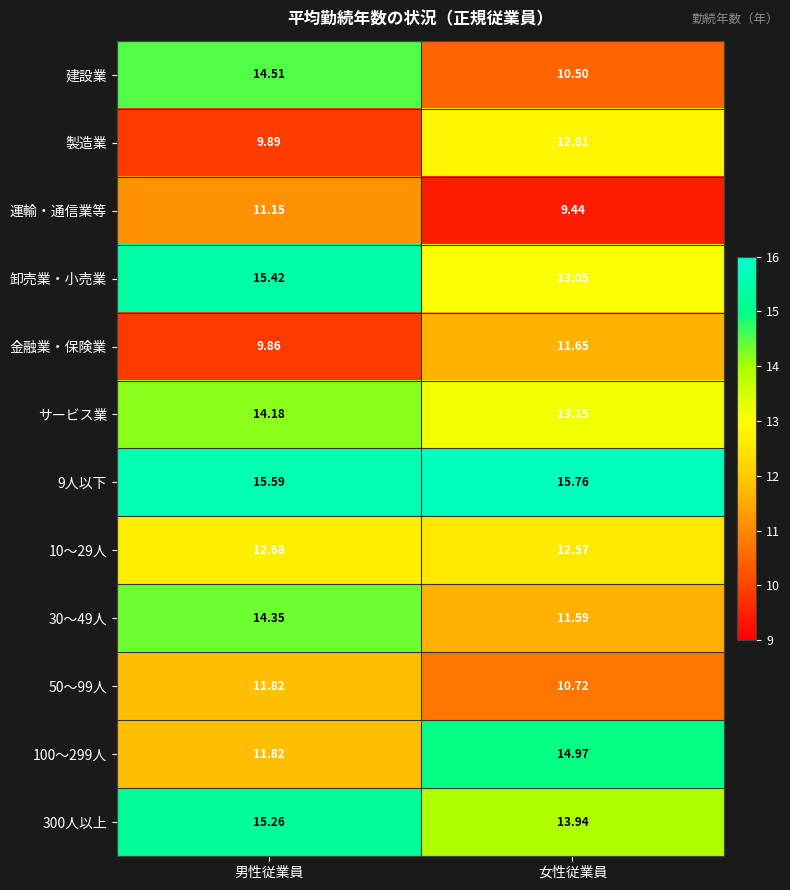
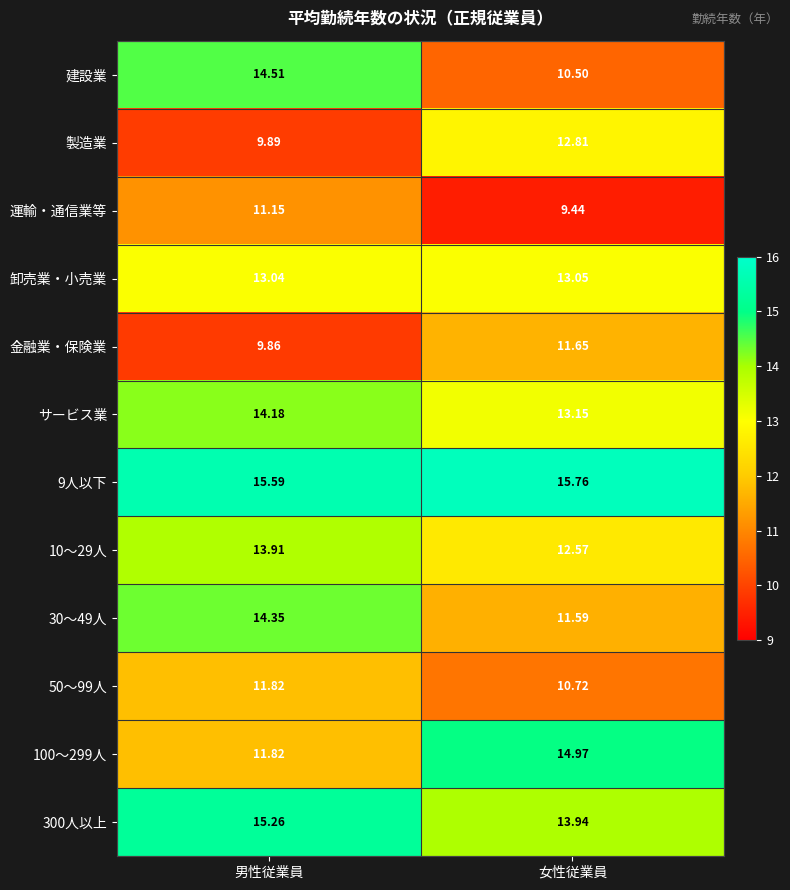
卸売業・小売業, 男性従業員: 15.42 -> 13.04
10～29人, 男性従業員: 12.68 -> 13.91
